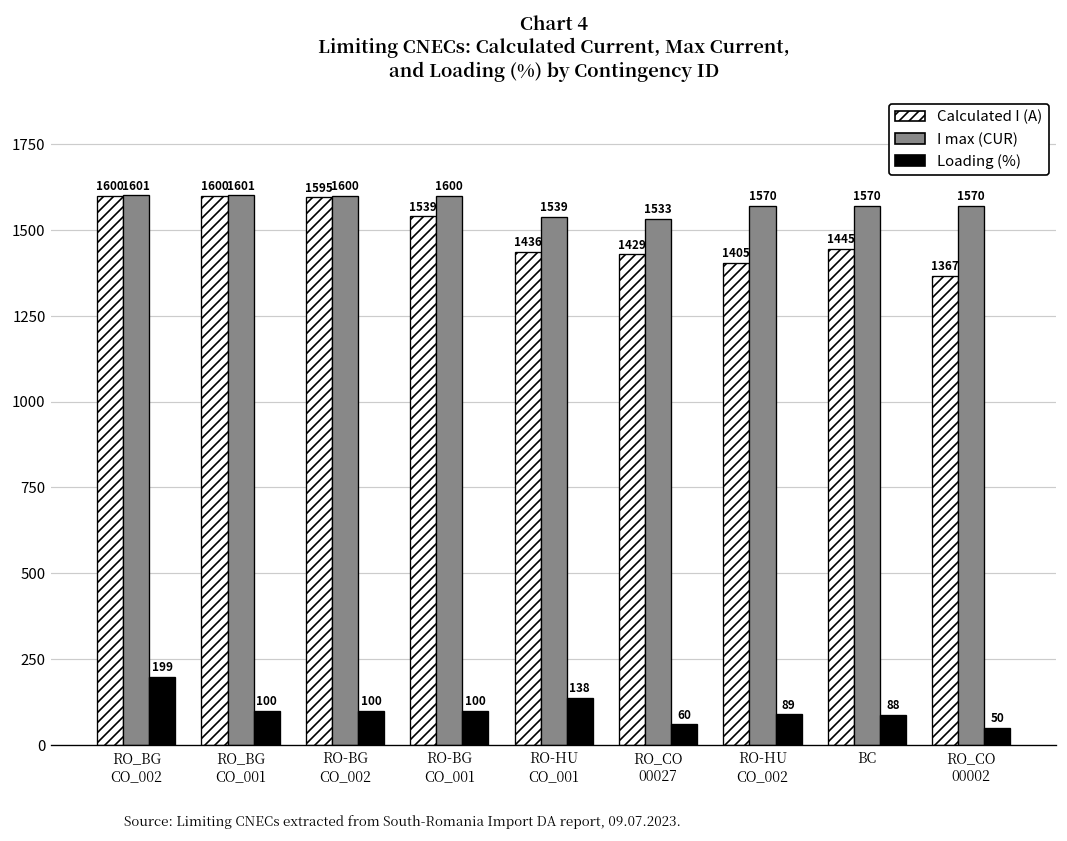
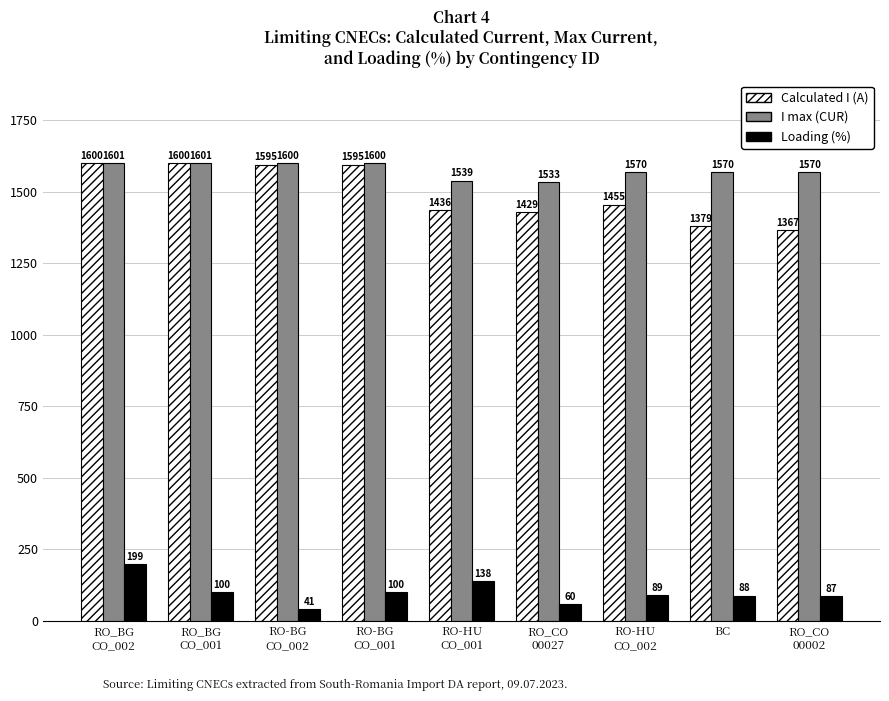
Loading (%), RO-BG CO_002: 100 -> 41
Calculated I (A), RO-BG CO_001: 1539 -> 1595
Calculated I (A), RO-HU CO_002: 1405 -> 1455
Calculated I (A), BC: 1445 -> 1379
Loading (%), RO_CO 00002: 50 -> 87
